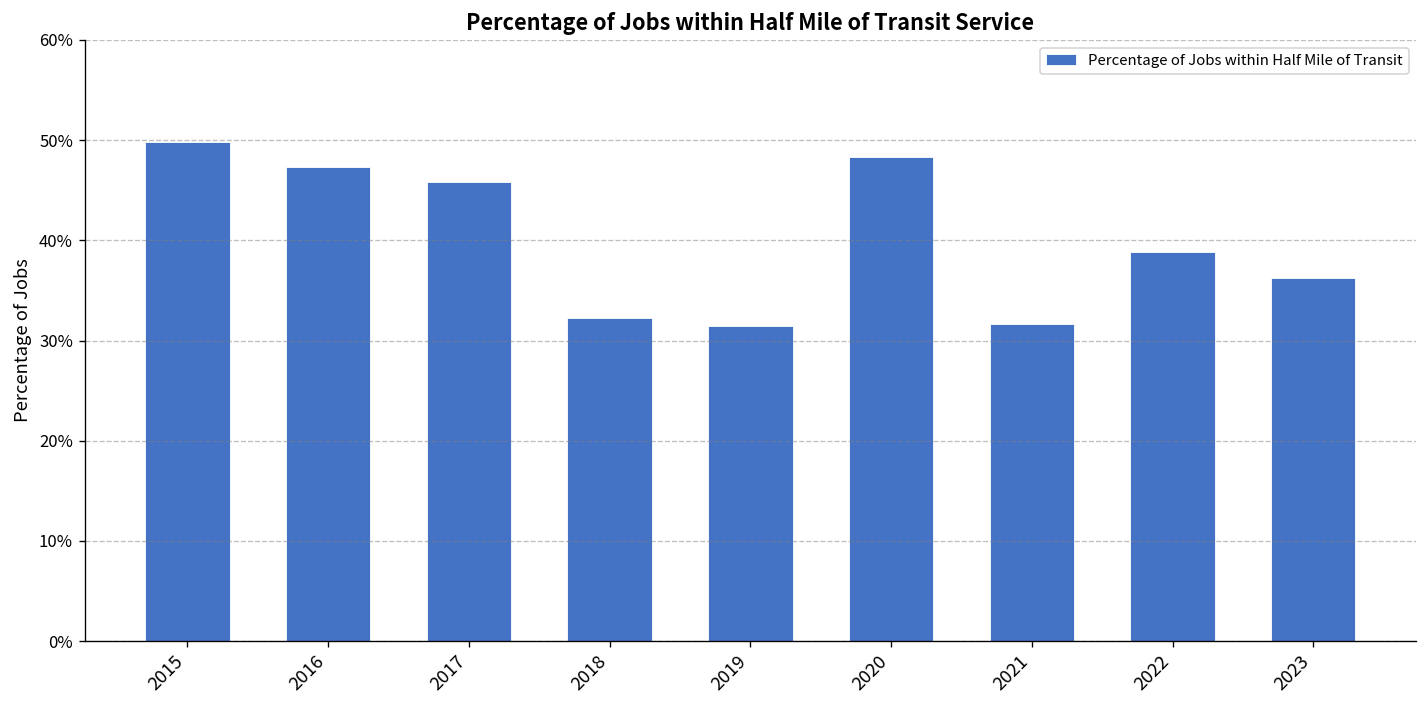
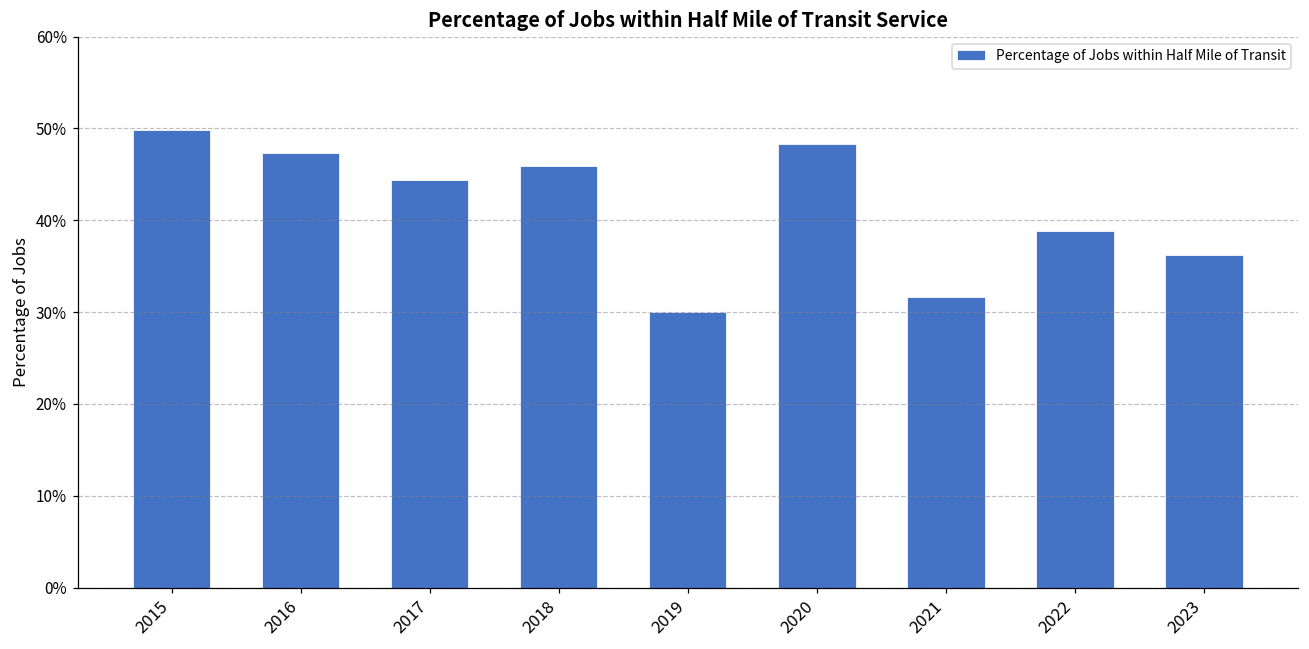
2017: 46% -> 44%
2018: 32% -> 46%
2019: 31% -> 30%
